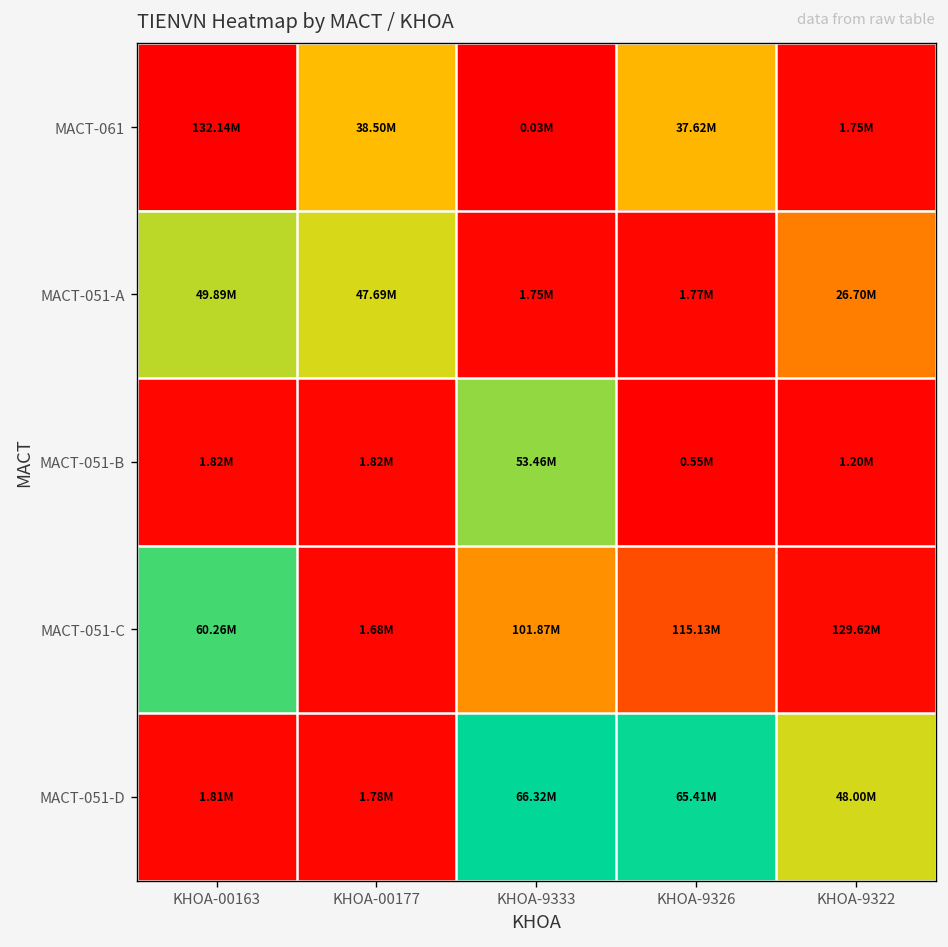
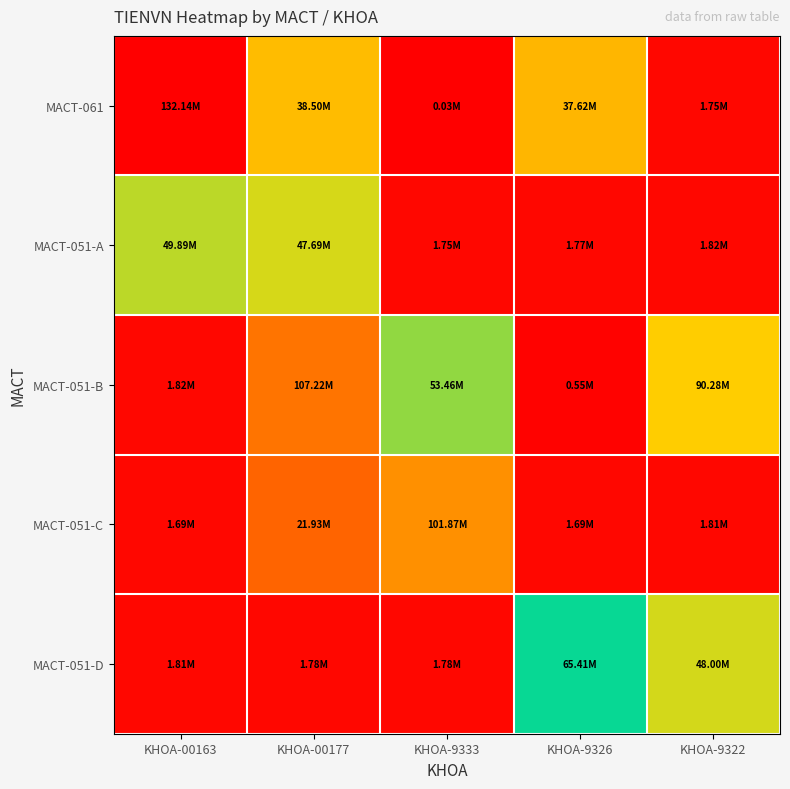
MACT-051-A, KHOA-9322: 26.70M -> 1.82M
MACT-051-B, KHOA-00177: 1.82M -> 107.22M
MACT-051-B, KHOA-9322: 1.20M -> 90.28M
MACT-051-C, KHOA-00163: 60.26M -> 1.69M
MACT-051-C, KHOA-00177: 1.68M -> 21.93M
MACT-051-C, KHOA-9326: 115.13M -> 1.69M
MACT-051-C, KHOA-9322: 129.62M -> 1.81M
MACT-051-D, KHOA-9333: 66.32M -> 1.78M
